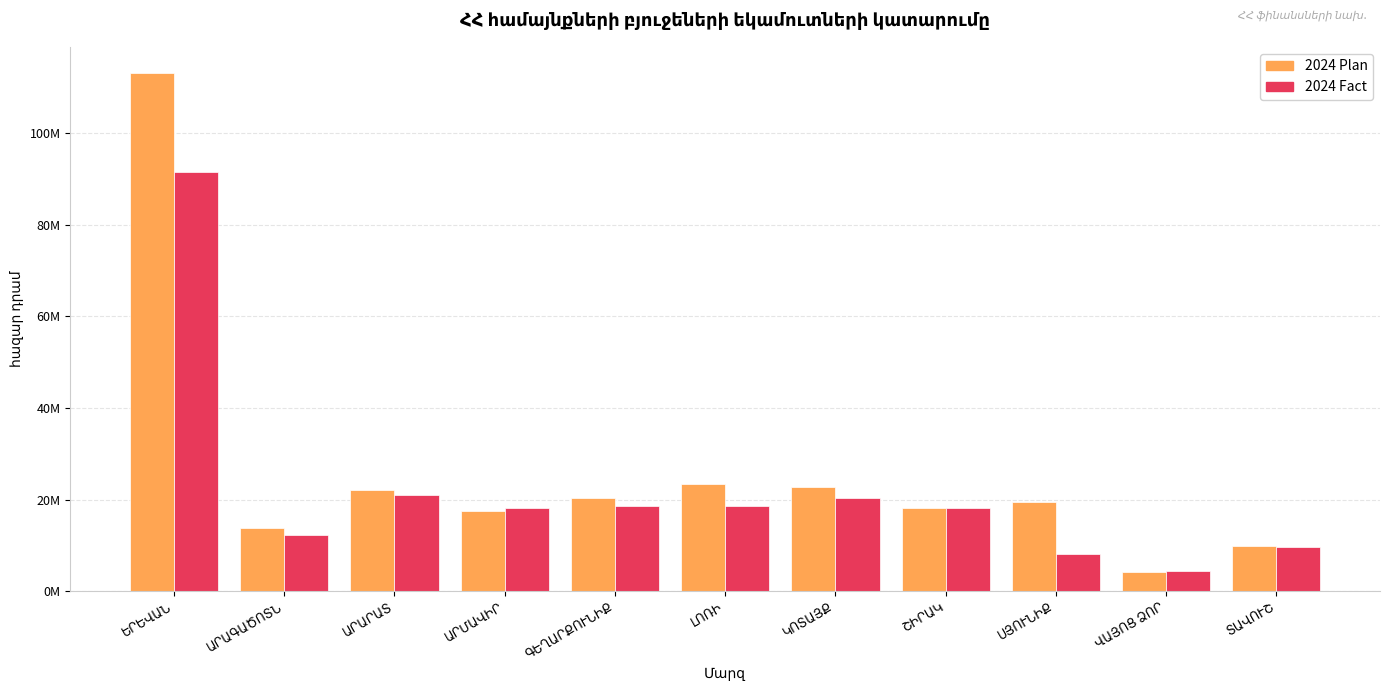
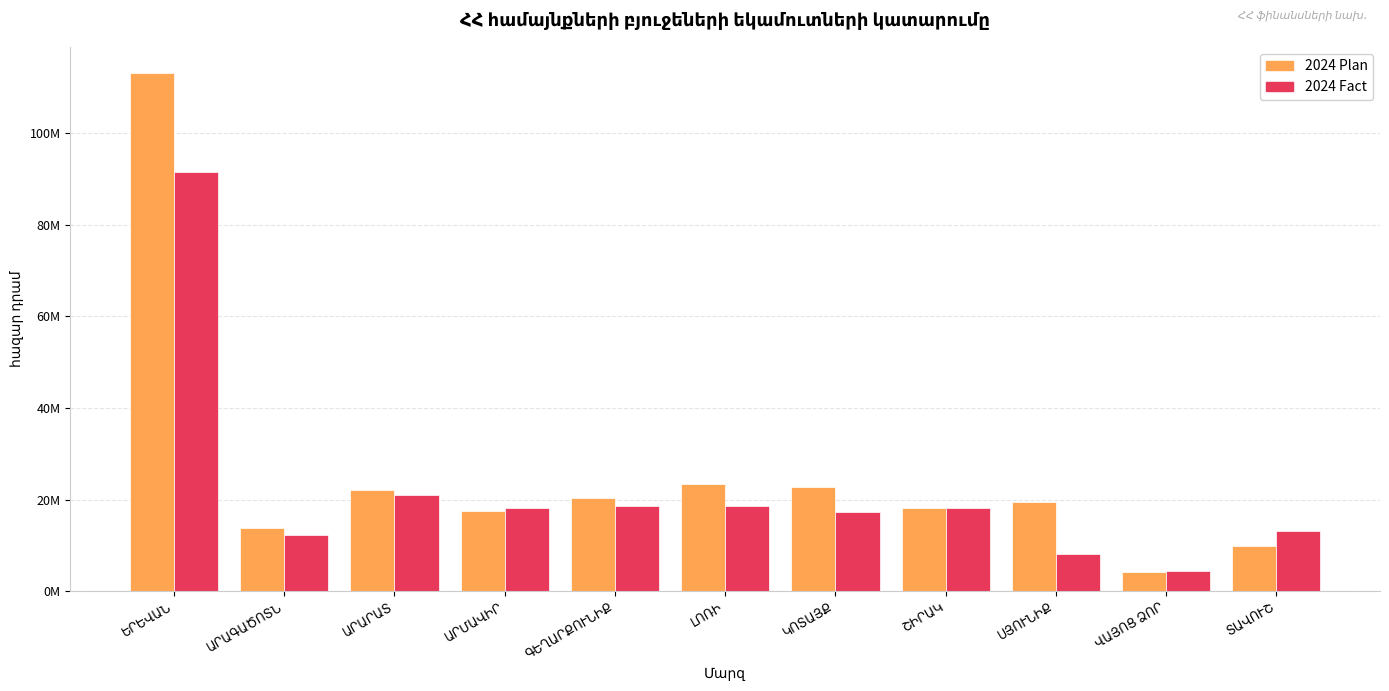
2024 Fact, ԿՈՏԱՅՔ: 20000000 -> 17000000
2024 Fact, ՏԱՎՈՒՇ: 10000000 -> 13000000
